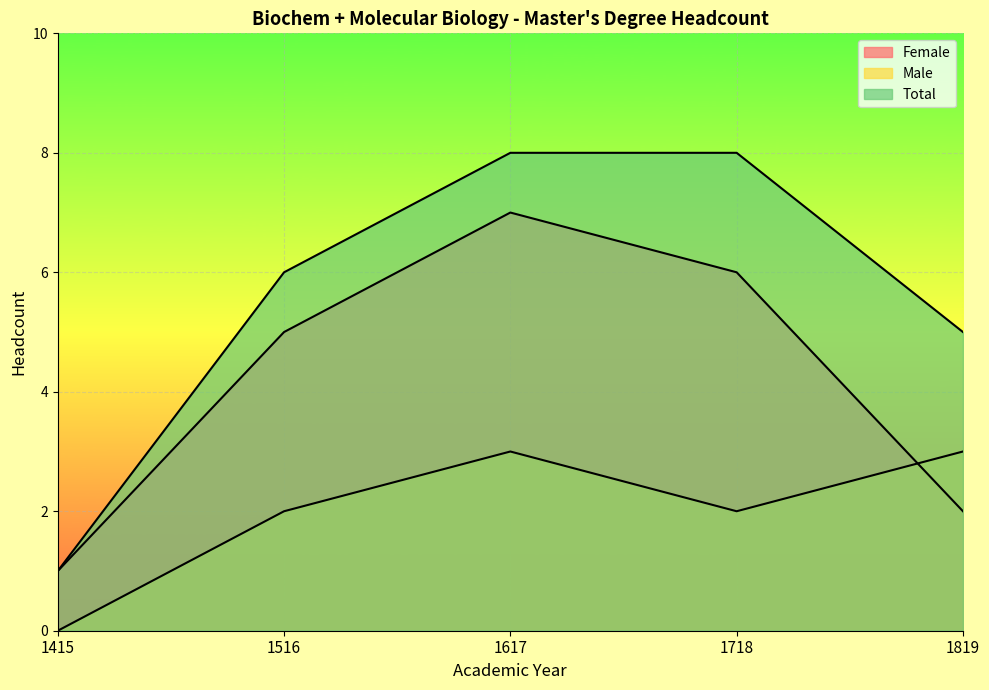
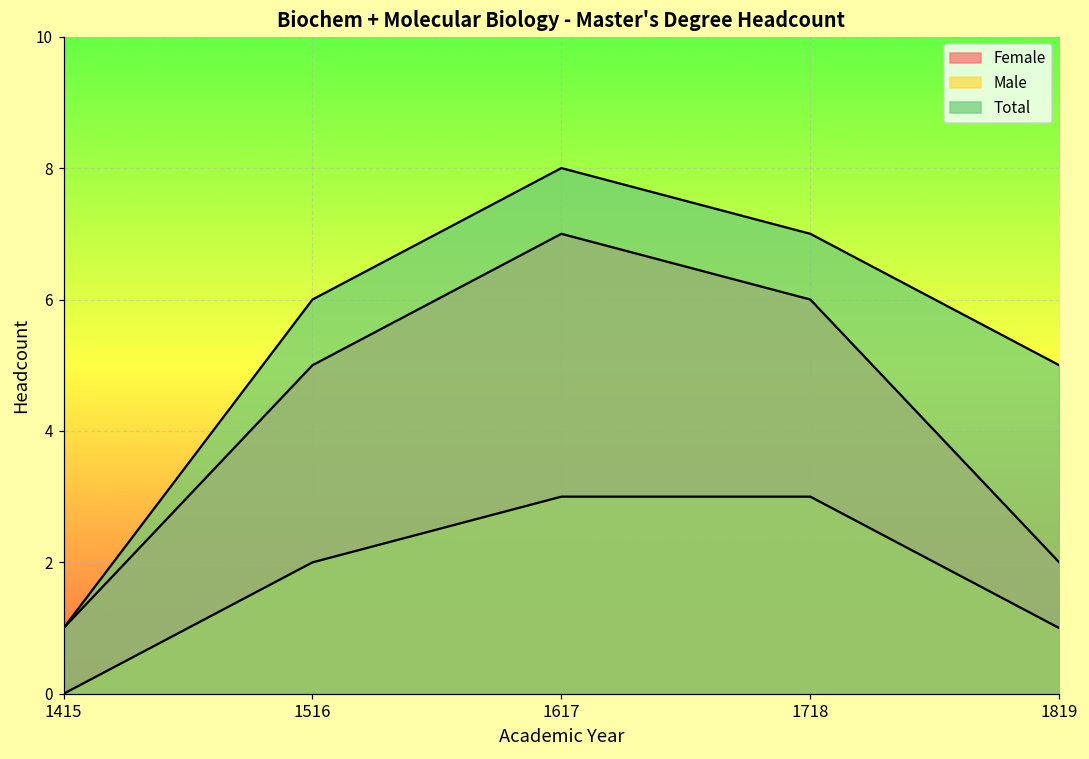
Male, 1718: 2 -> 3
Total, 1718: 8 -> 7
Male, 1819: 3 -> 1
